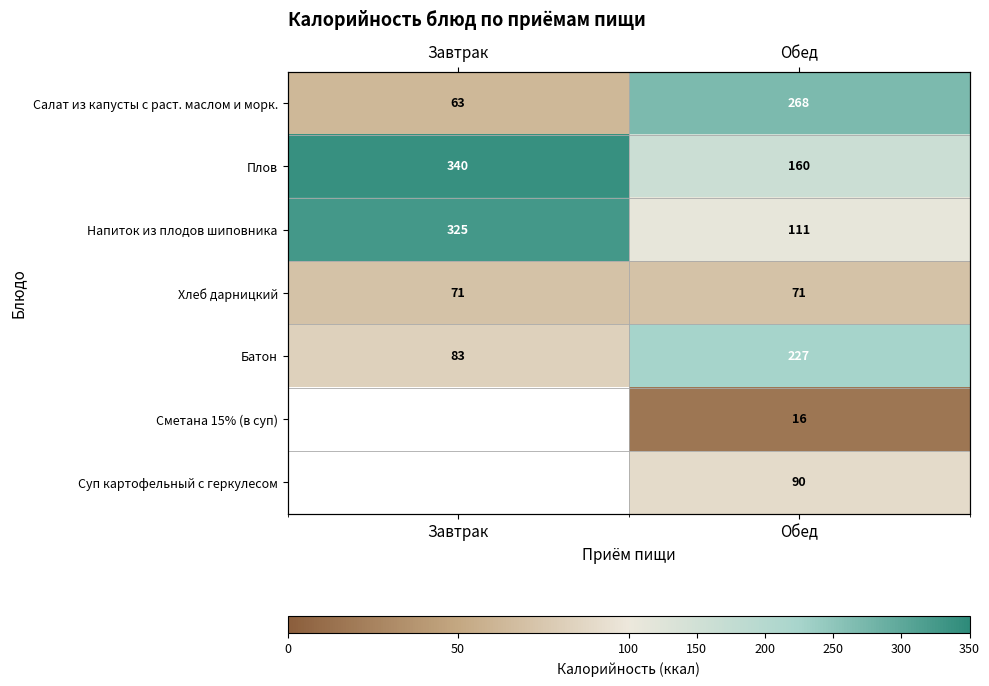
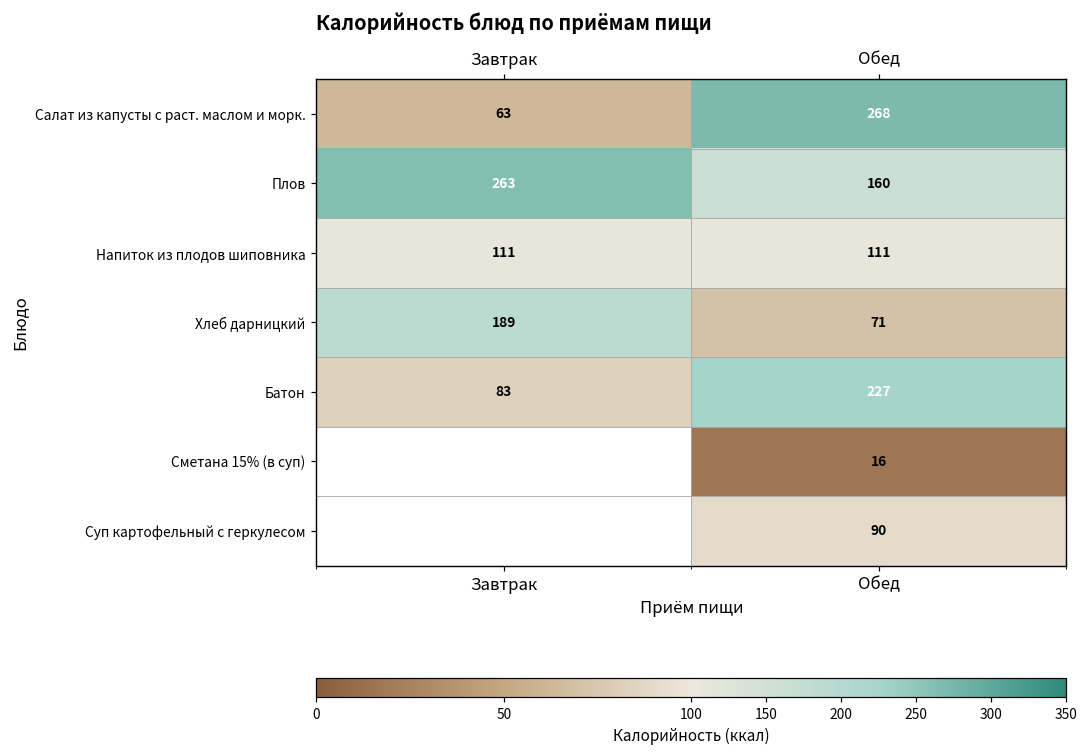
Плов, Завтрак: 340 -> 263
Напиток из плодов шиповника, Завтрак: 325 -> 111
Хлеб дарницкий, Завтрак: 71 -> 189
